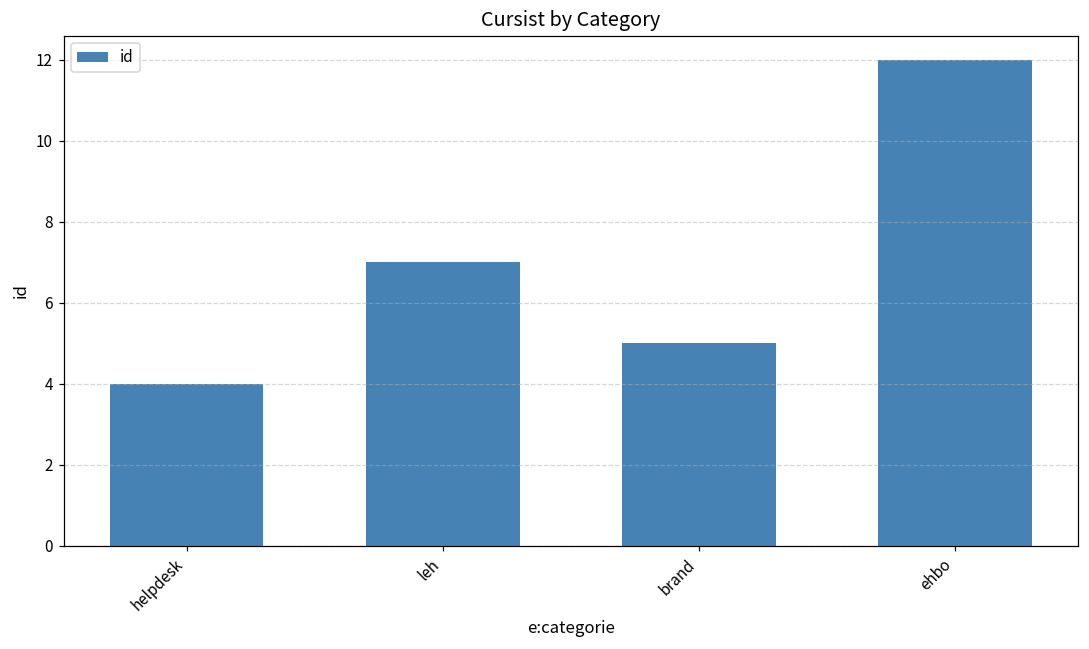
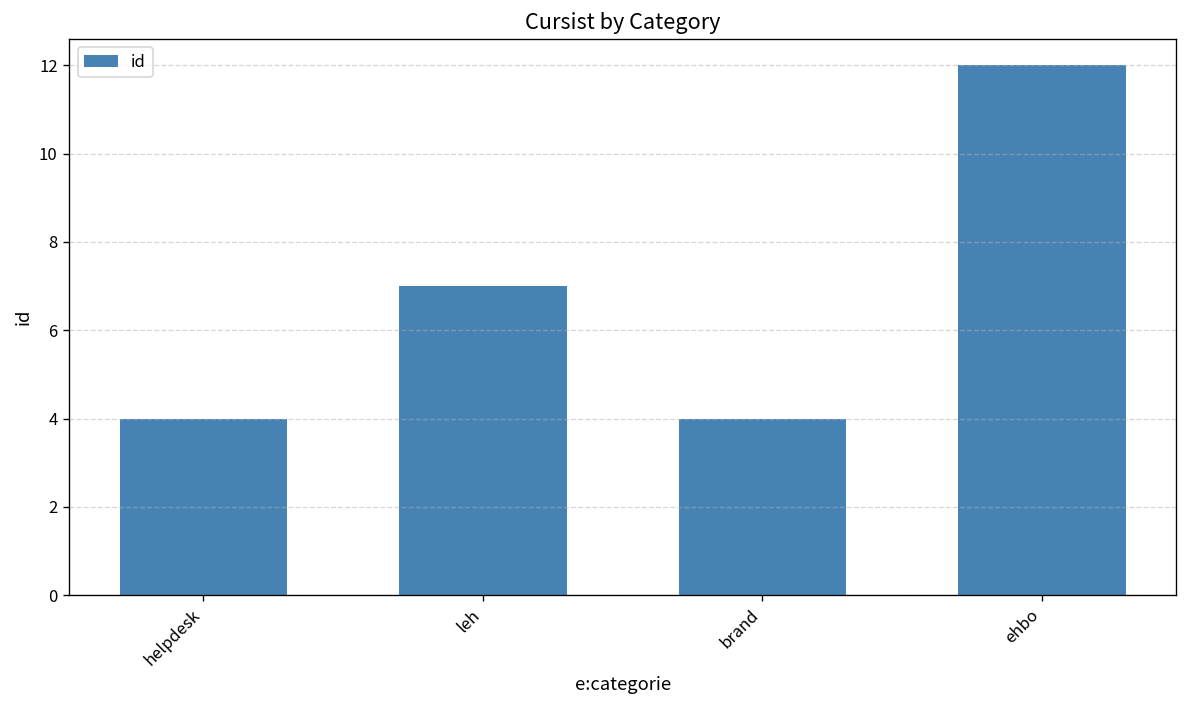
brand: 5 -> 4
